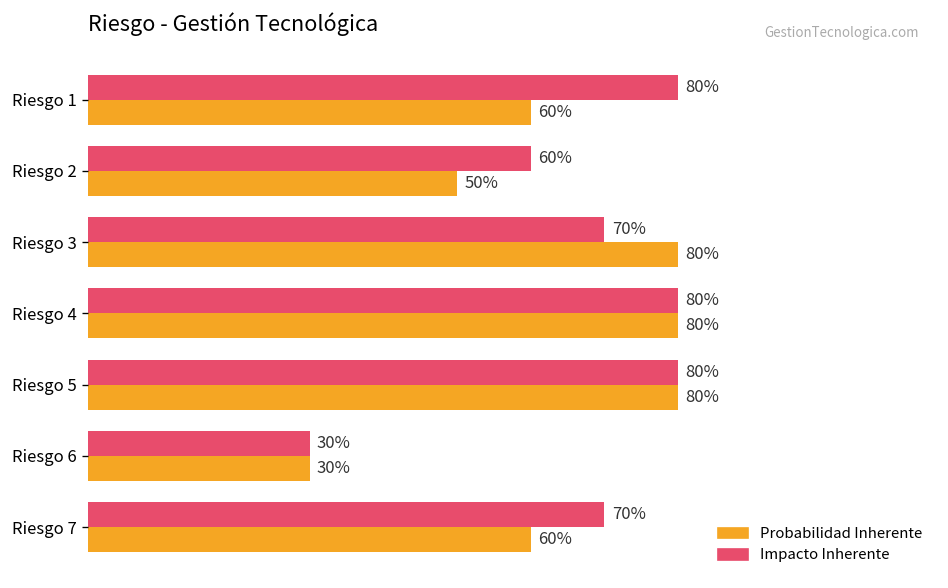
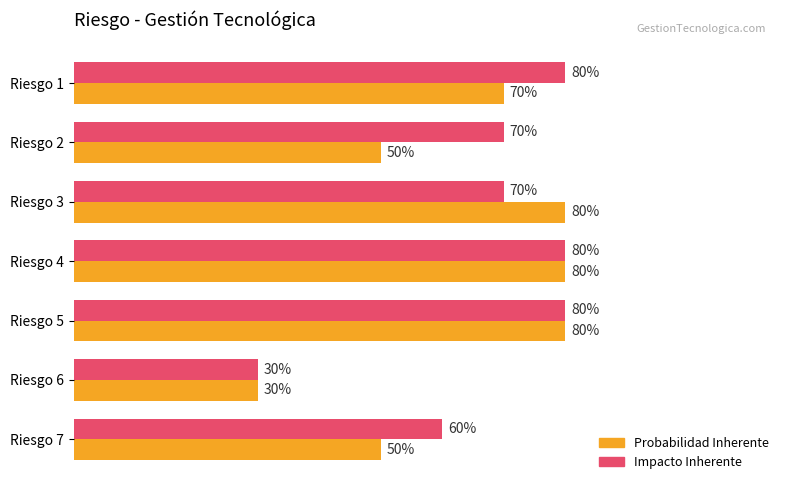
Probabilidad Inherente, Riesgo 1: 60% -> 70%
Impacto Inherente, Riesgo 2: 60% -> 70%
Impacto Inherente, Riesgo 7: 70% -> 60%
Probabilidad Inherente, Riesgo 7: 60% -> 50%
